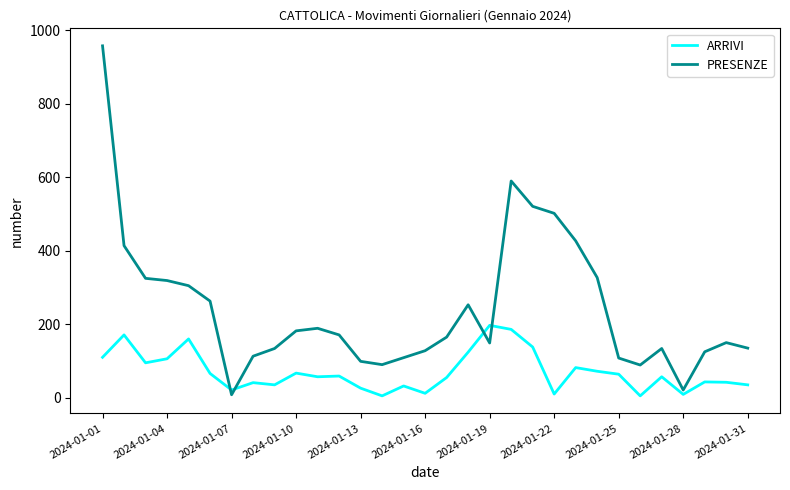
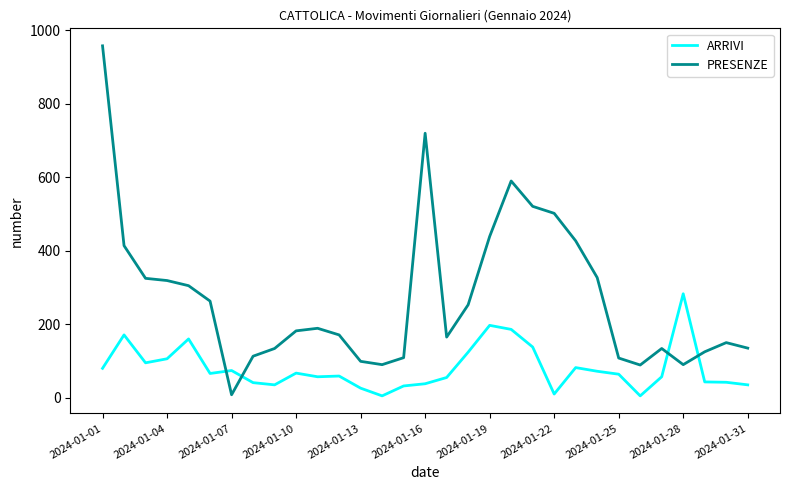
ARRIVI, 2024-01-01: 110 -> 80
ARRIVI, 2024-01-07: 20 -> 70
ARRIVI, 2024-01-16: 10 -> 40
PRESENZE, 2024-01-16: 130 -> 720
PRESENZE, 2024-01-19: 150 -> 440
ARRIVI, 2024-01-28: 10 -> 280
PRESENZE, 2024-01-28: 20 -> 90
